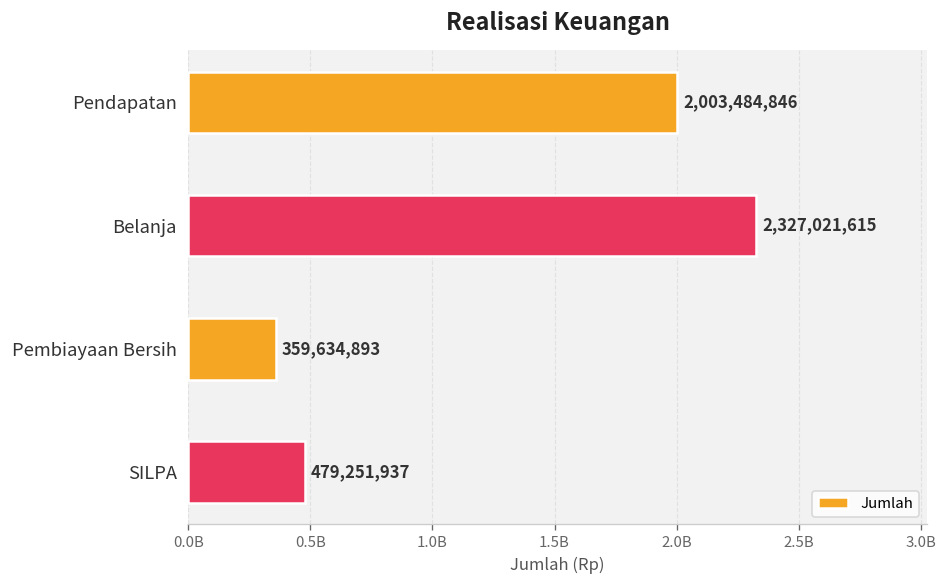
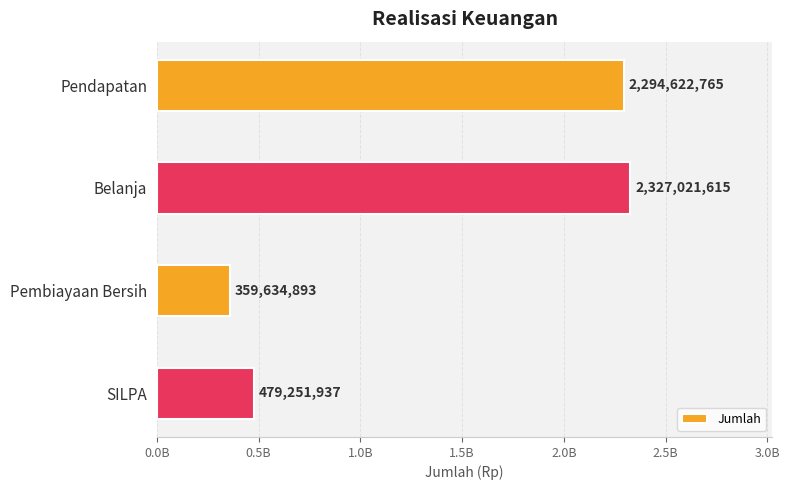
Pendapatan: 2,003,484,846 -> 2,294,622,765
